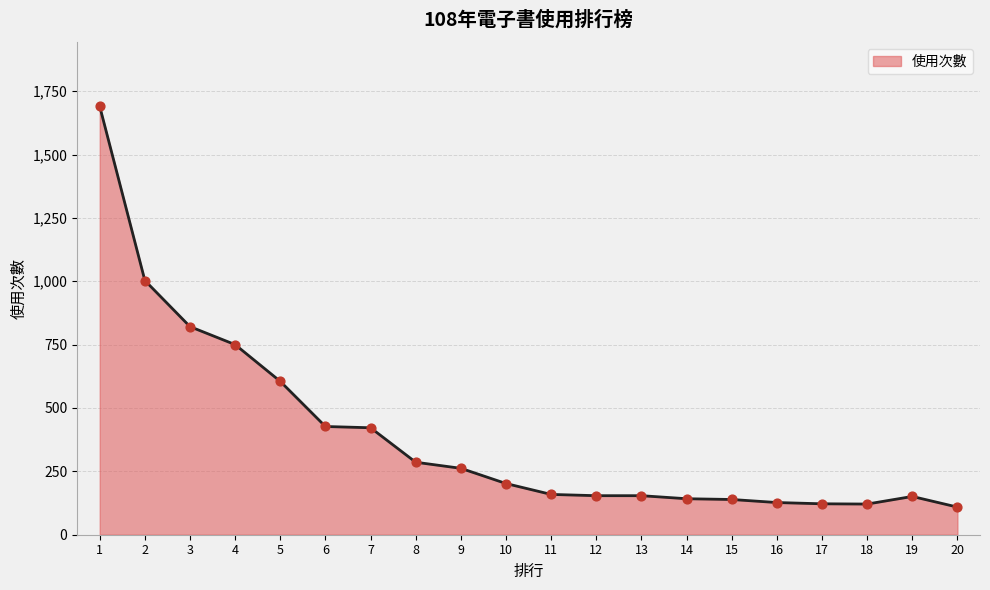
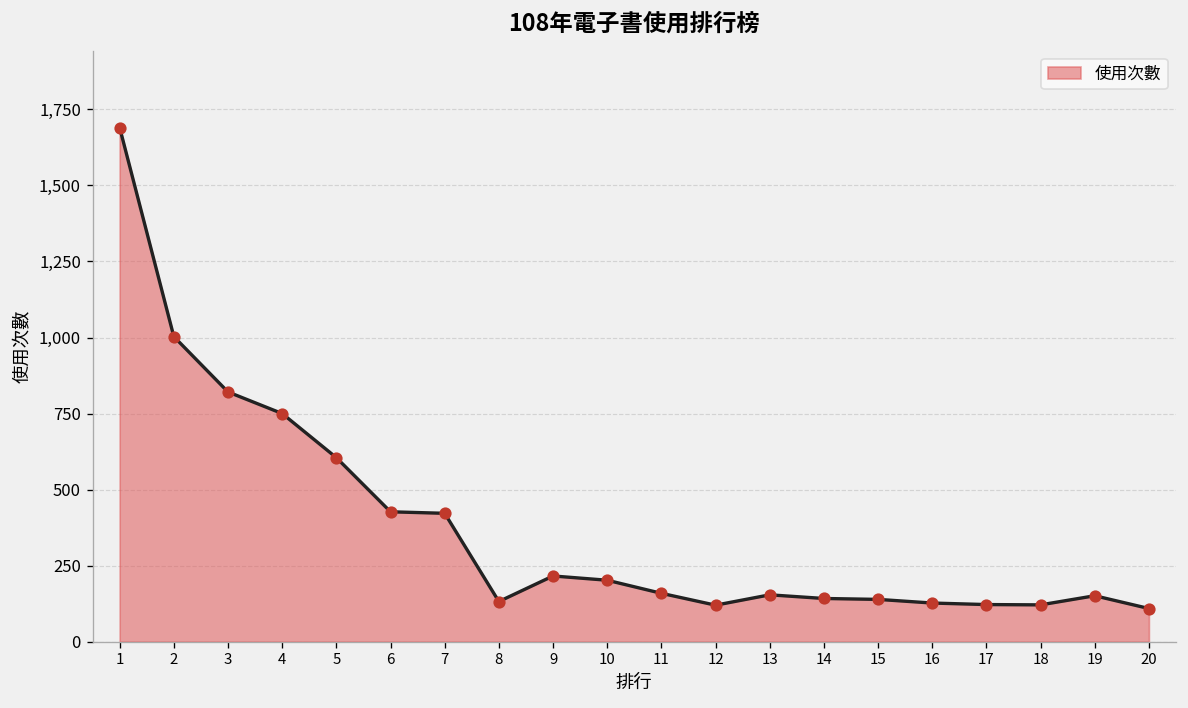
8: 290 -> 130
9: 260 -> 220
12: 150 -> 120
